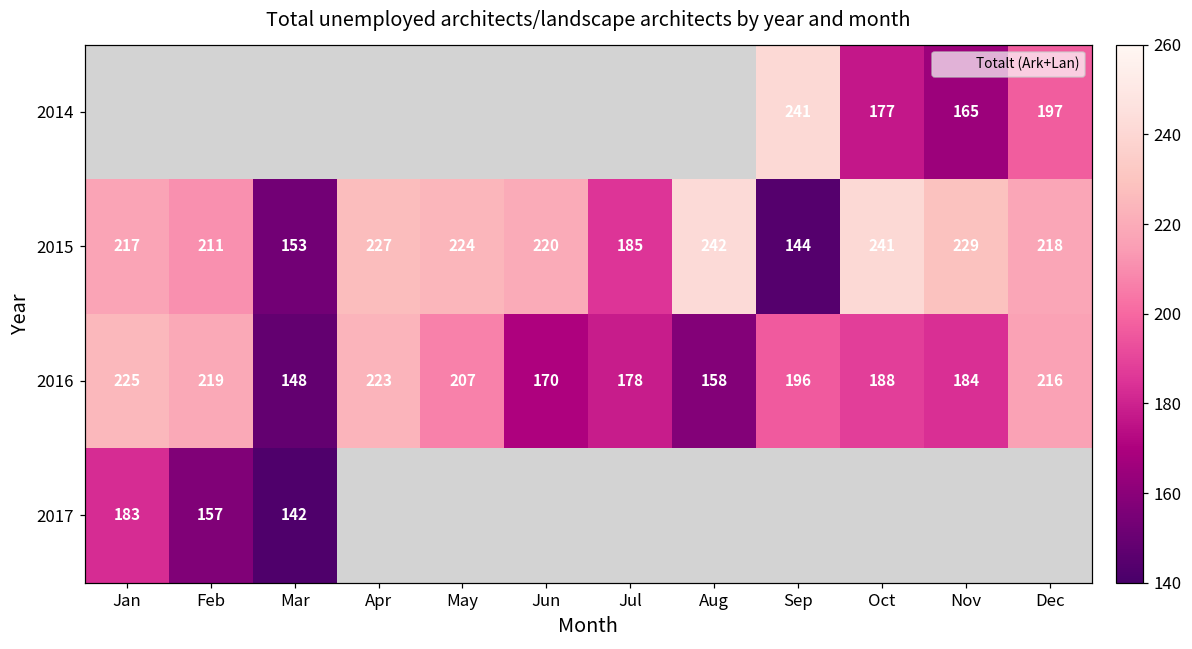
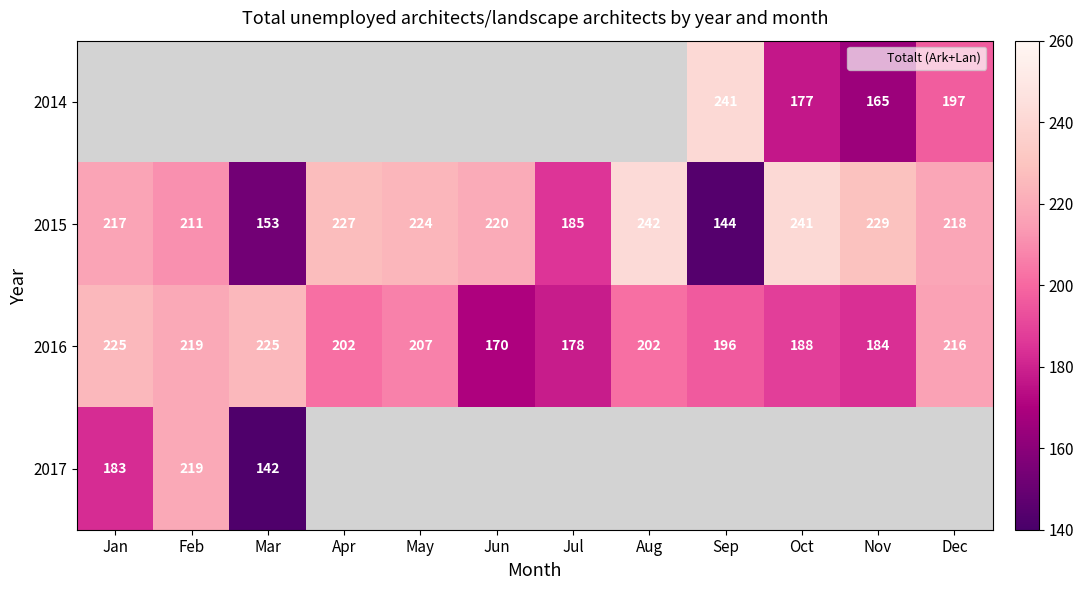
2016, Mar: 148 -> 225
2016, Apr: 223 -> 202
2016, Aug: 158 -> 202
2017, Feb: 157 -> 219
